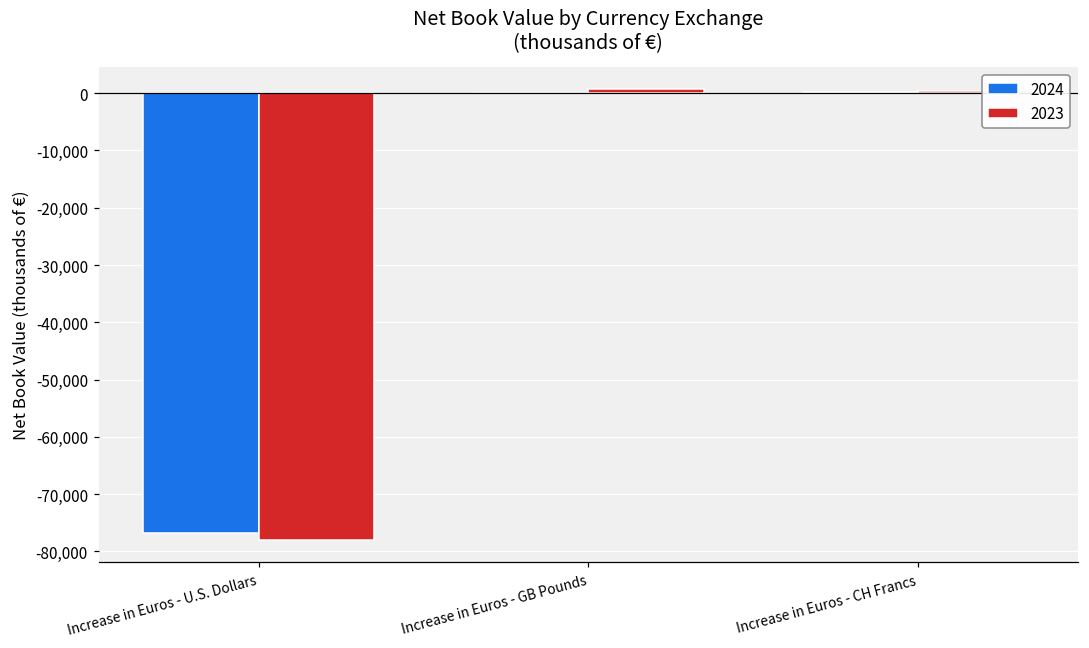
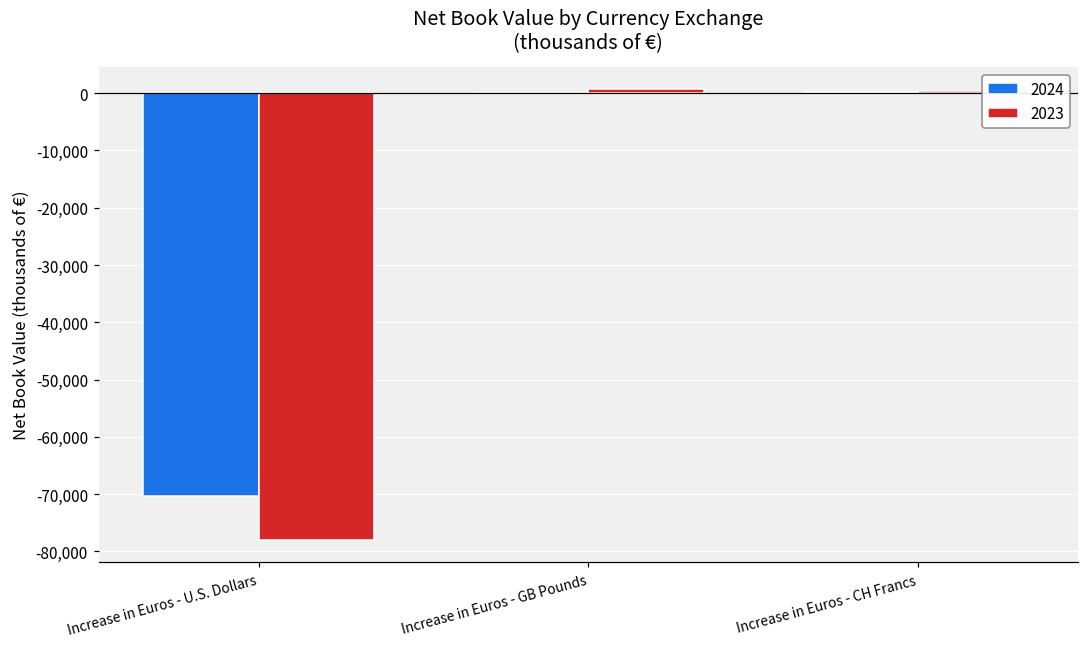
2024, Increase in Euros - U.S. Dollars: -77,000 -> -70,000
